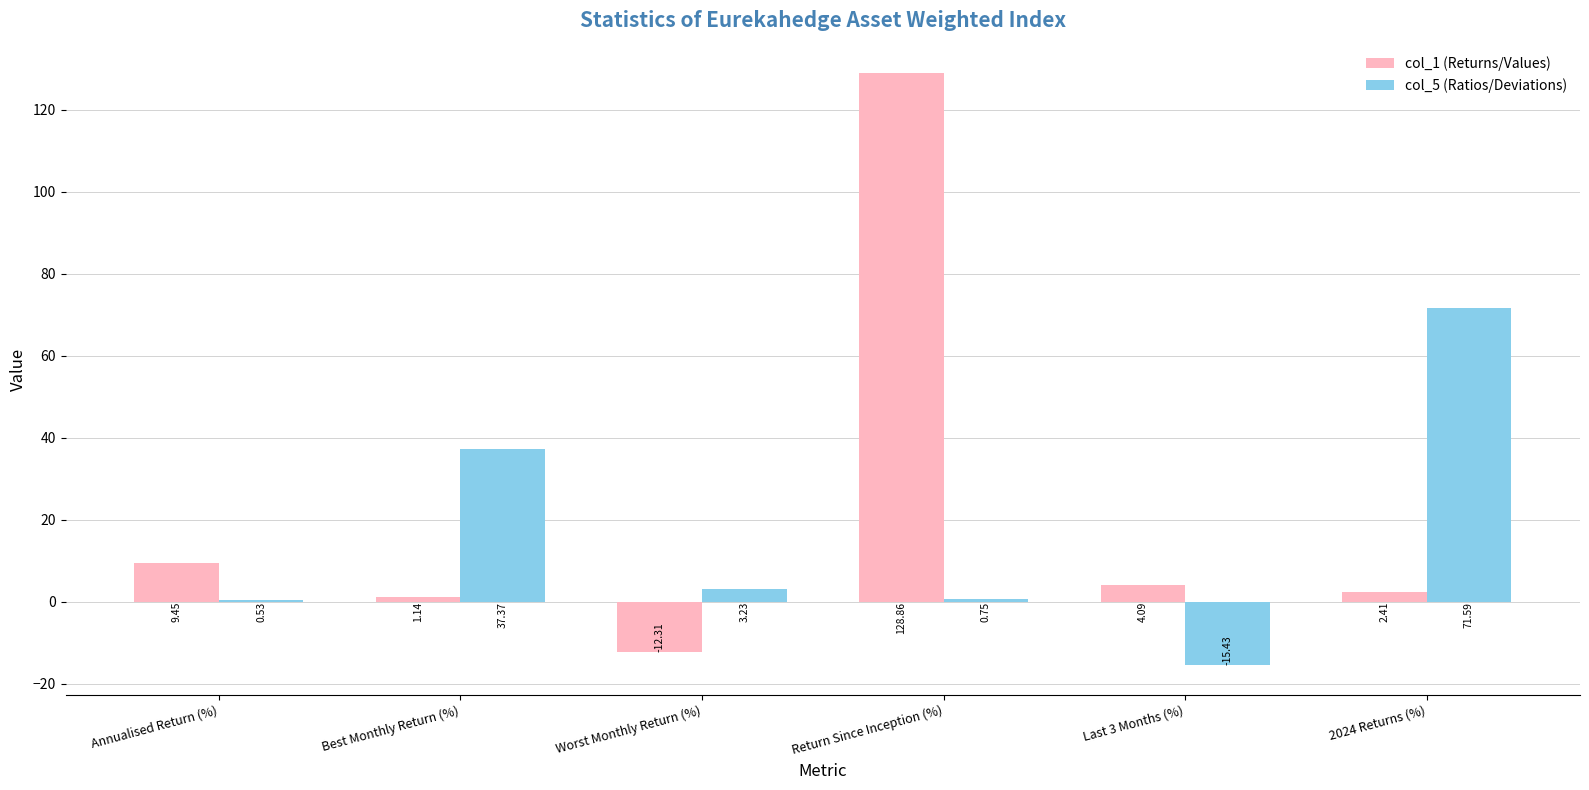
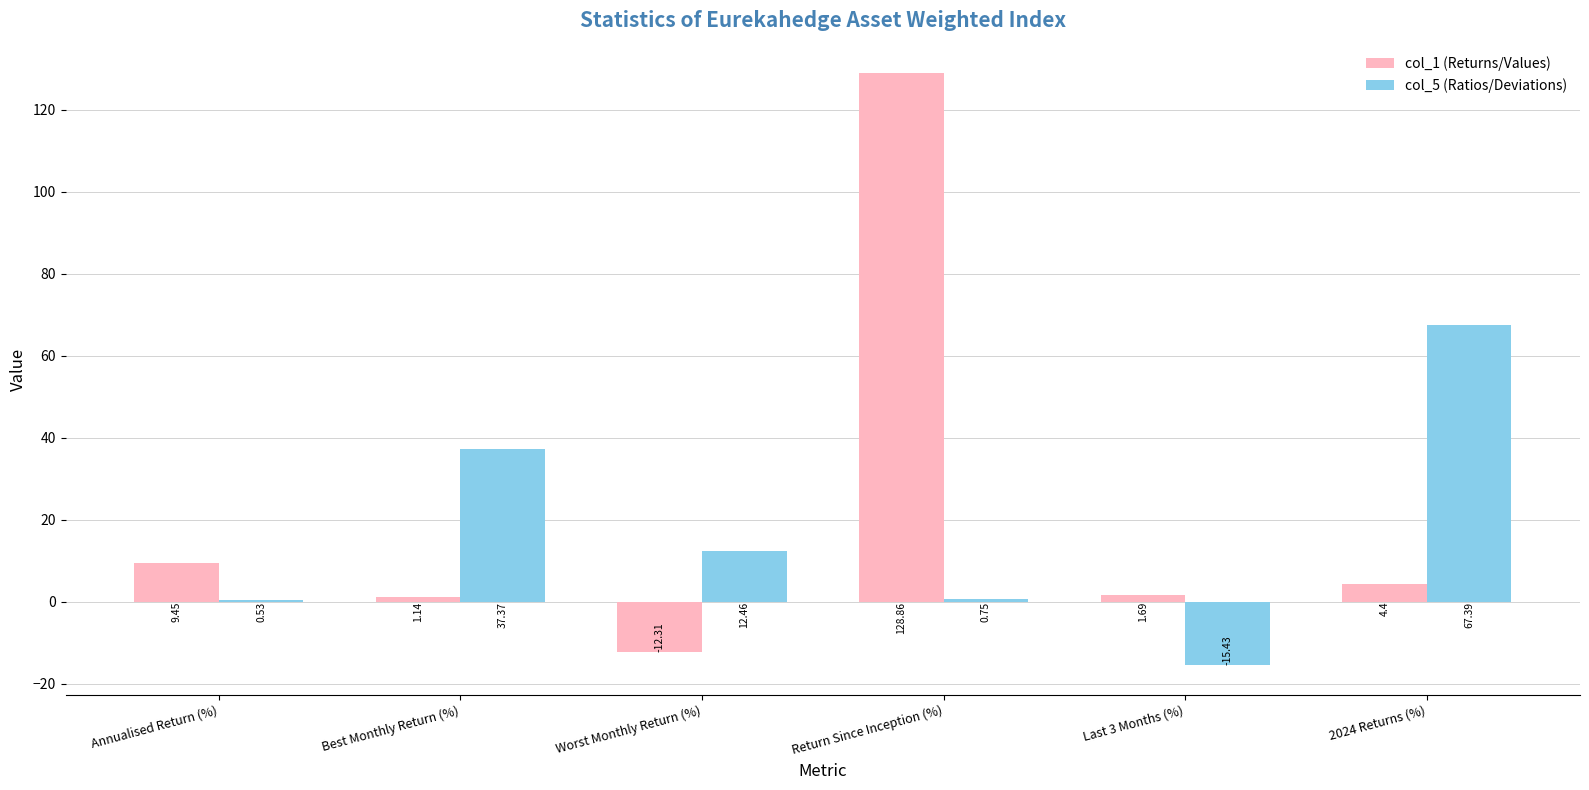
col_5 (Ratios/Deviations), Worst Monthly Return (%): 3.23 -> 12.46
col_1 (Returns/Values), Last 3 Months (%): 4.09 -> 1.69
col_1 (Returns/Values), 2024 Returns (%): 2.41 -> 4.4
col_5 (Ratios/Deviations), 2024 Returns (%): 71.59 -> 67.39
